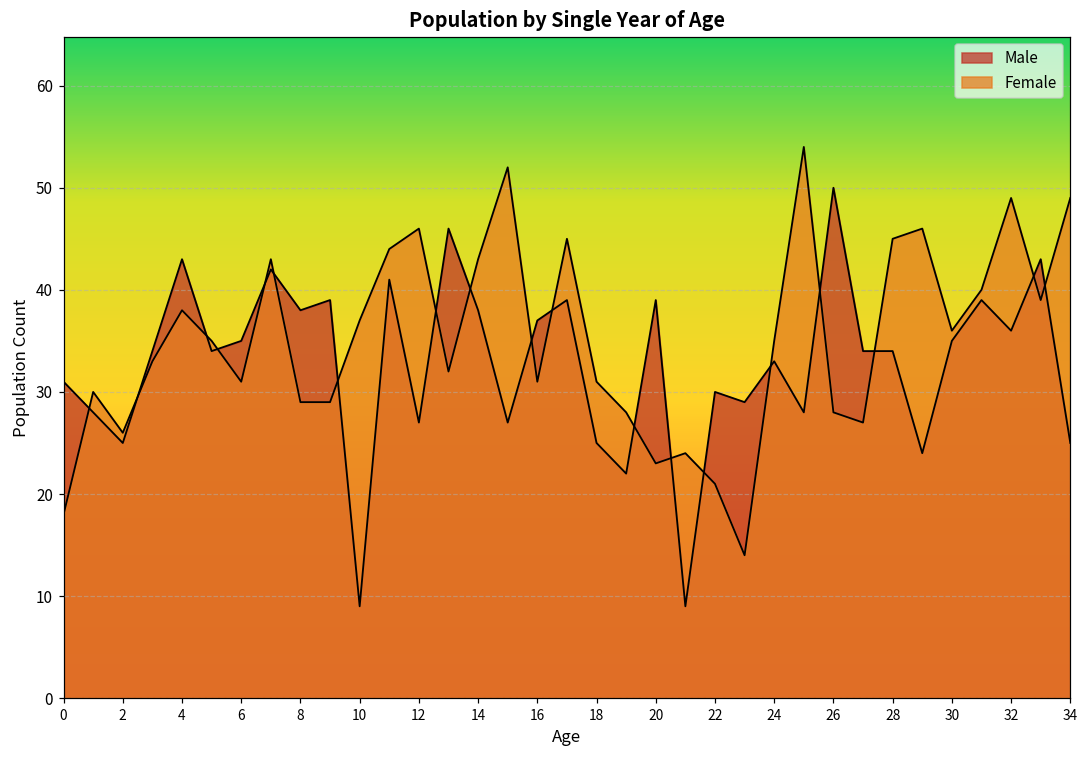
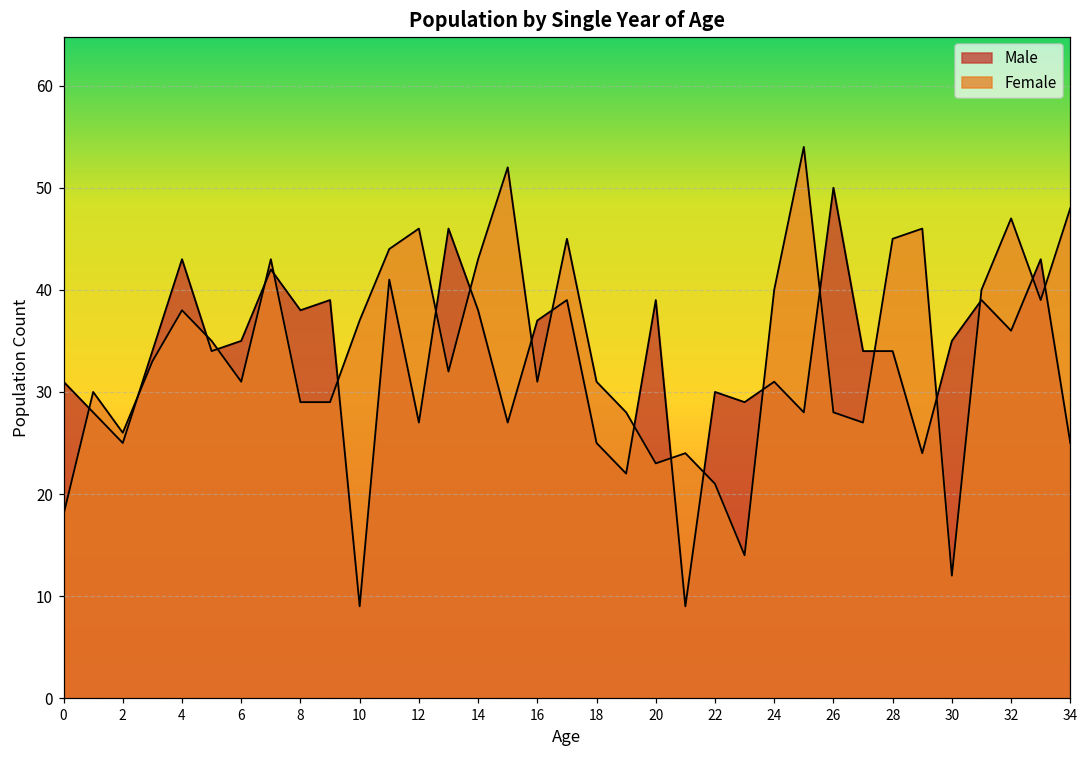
Male, 24: 33 -> 31
Female, 24: 35 -> 40
Female, 30: 36 -> 12
Female, 32: 49 -> 47
Female, 34: 49 -> 48
